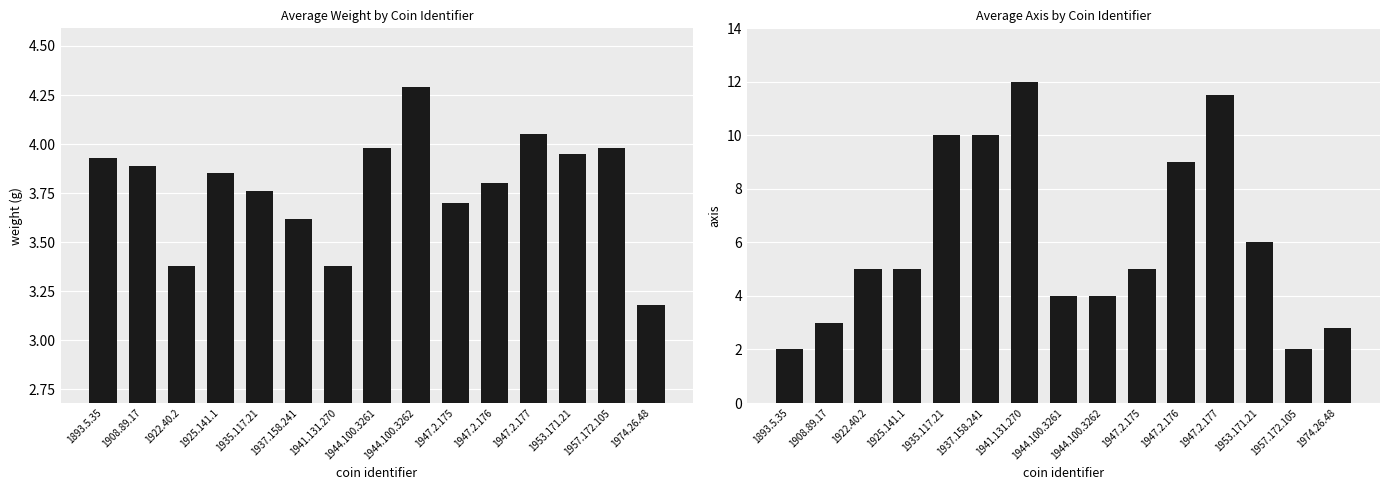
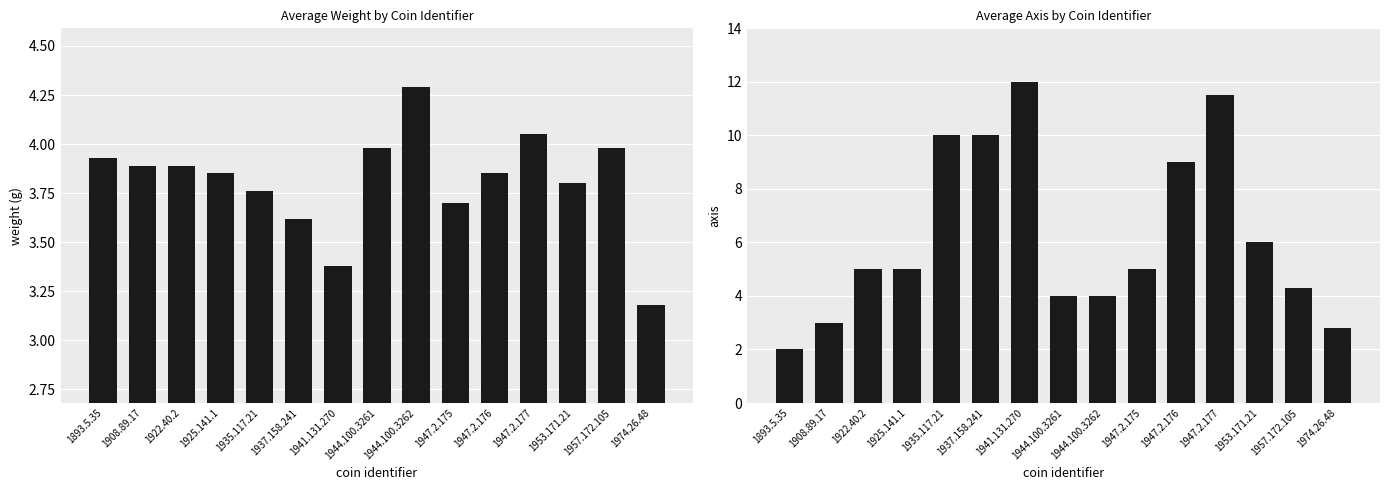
Average Weight by Coin Identifier, 1922.40.2: 3.38 -> 3.89
Average Weight by Coin Identifier, 1947.2.176: 3.80 -> 3.85
Average Weight by Coin Identifier, 1953.171.21: 3.95 -> 3.80
Average Axis by Coin Identifier, 1957.172.105: 2.0 -> 4.3
